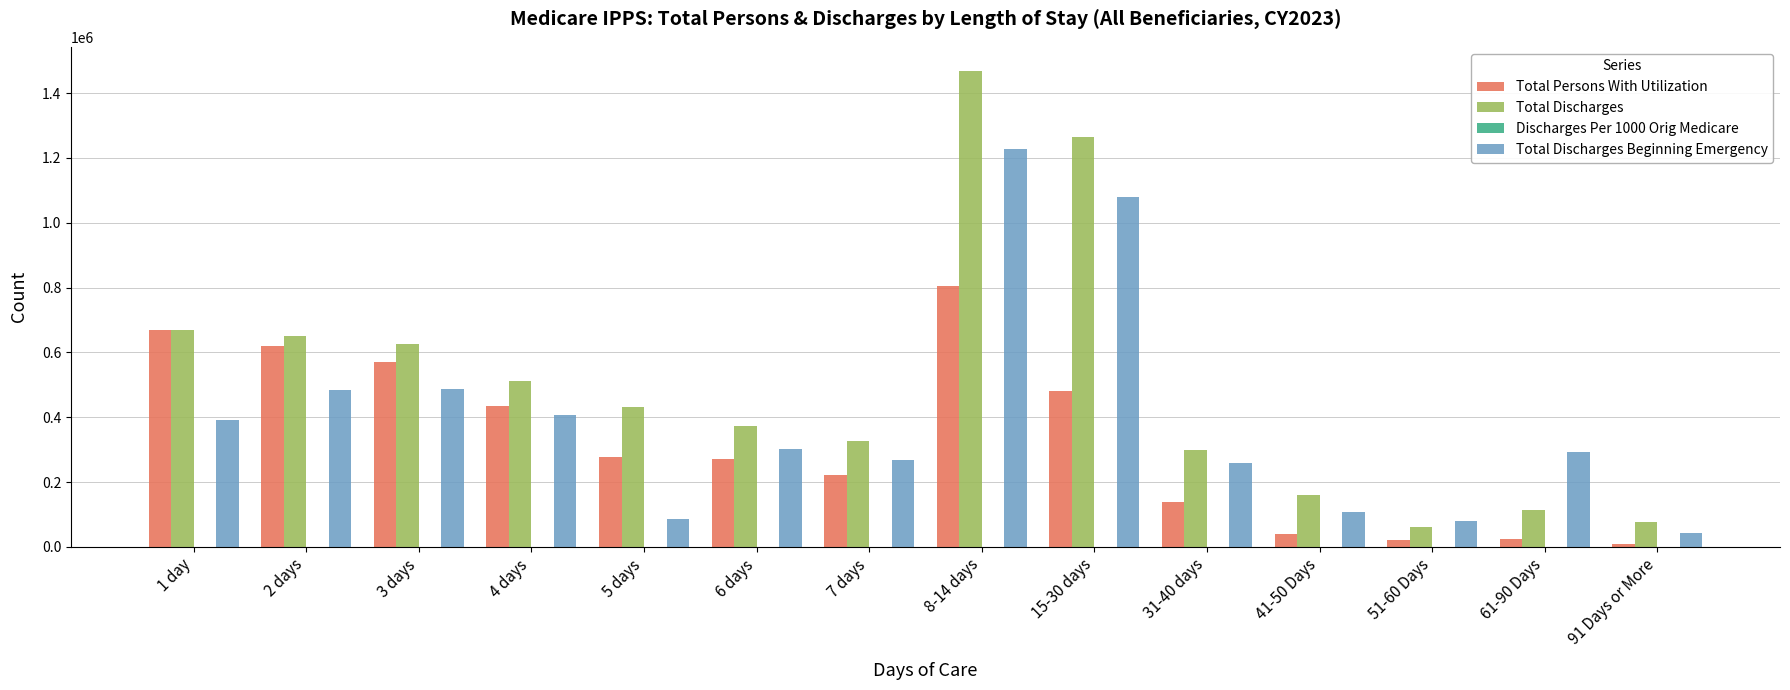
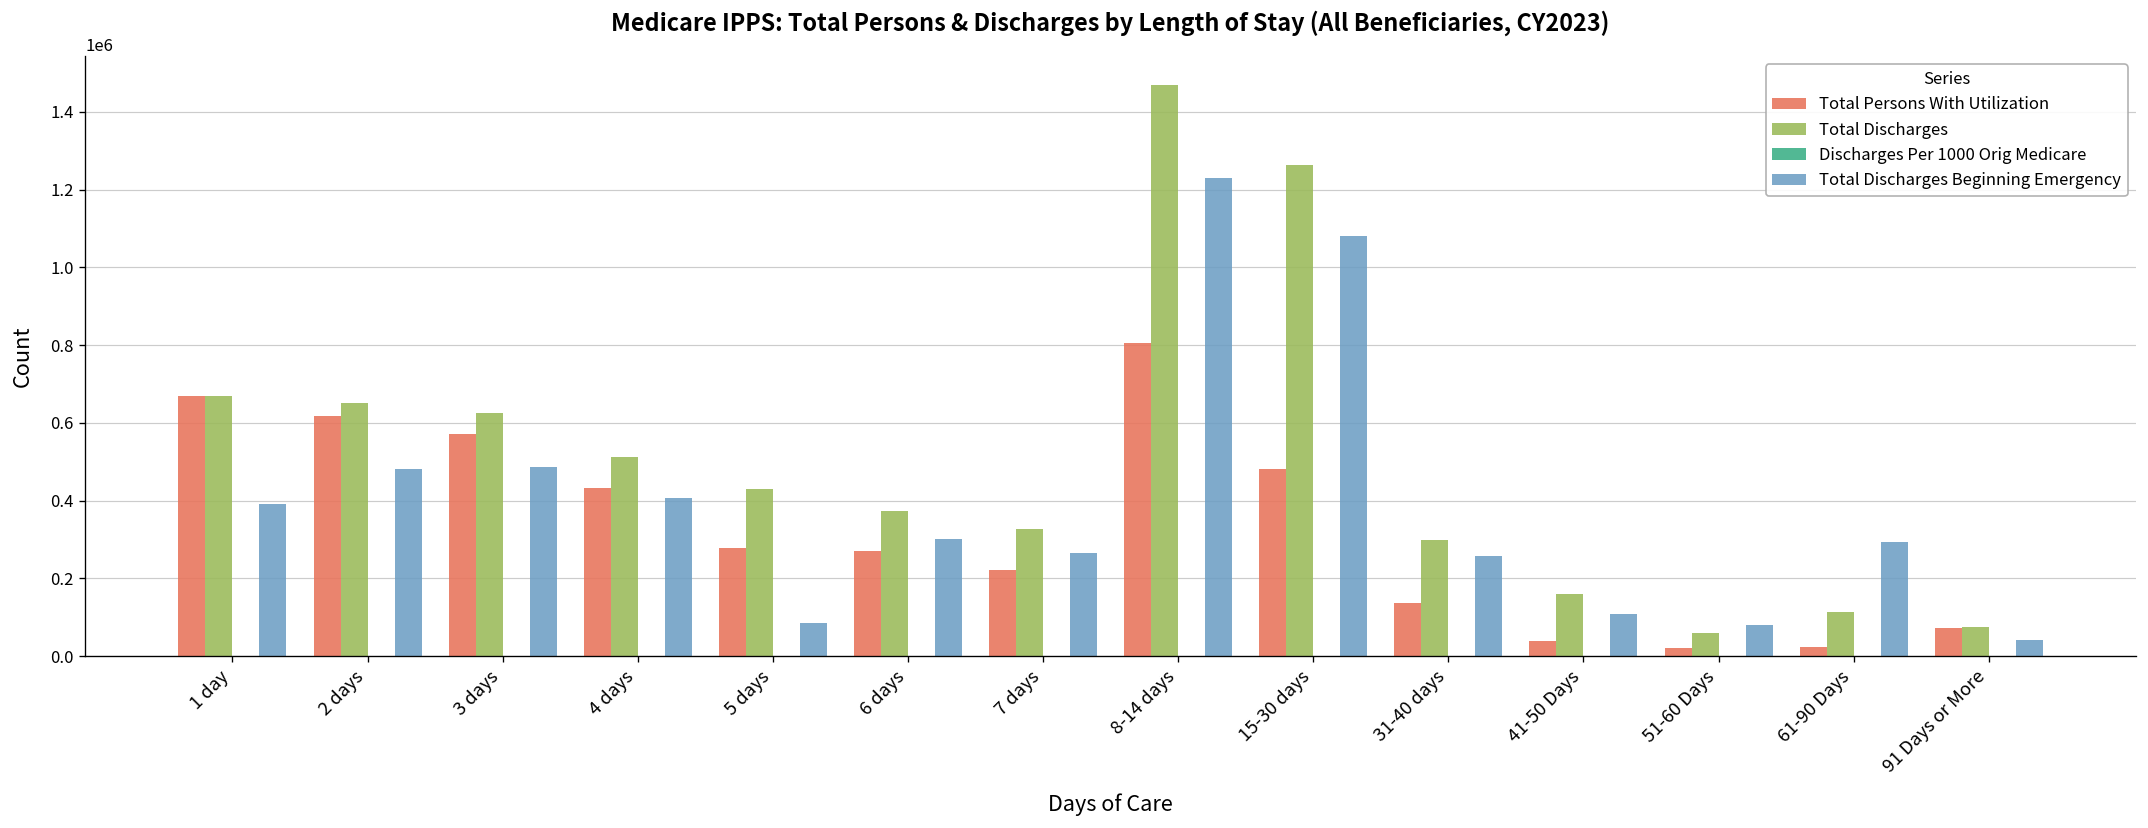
Total Persons With Utilization, 91 Days or More: 10000 -> 70000
